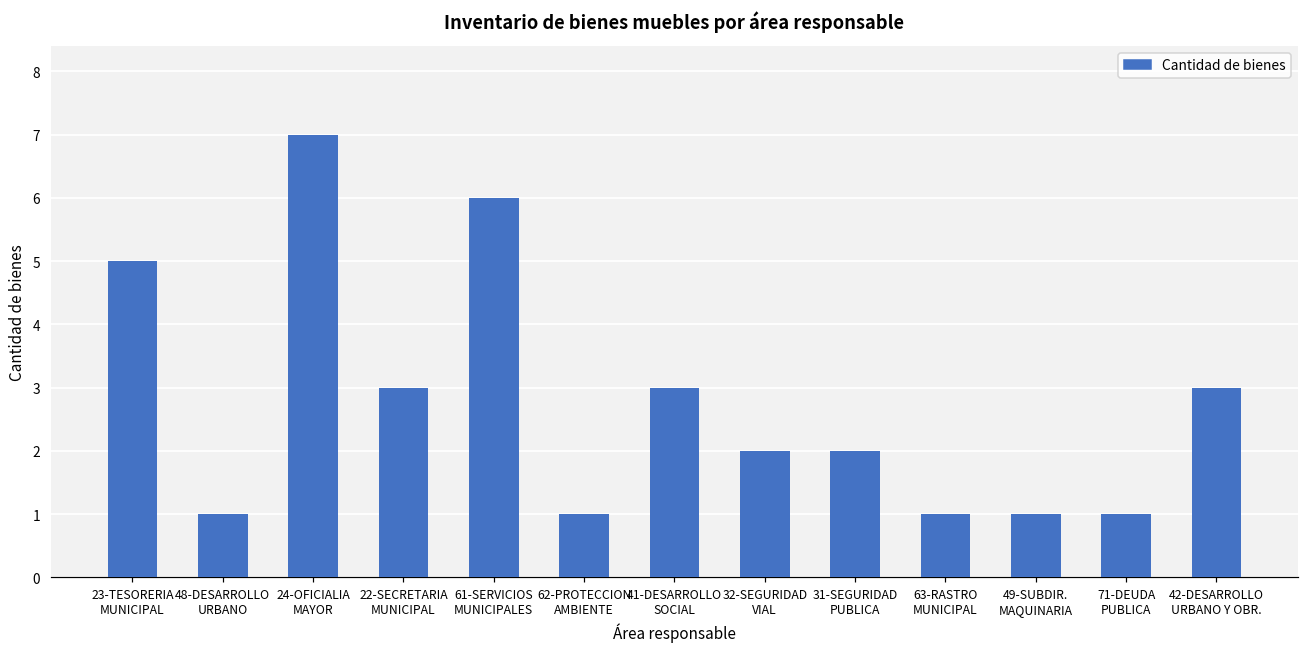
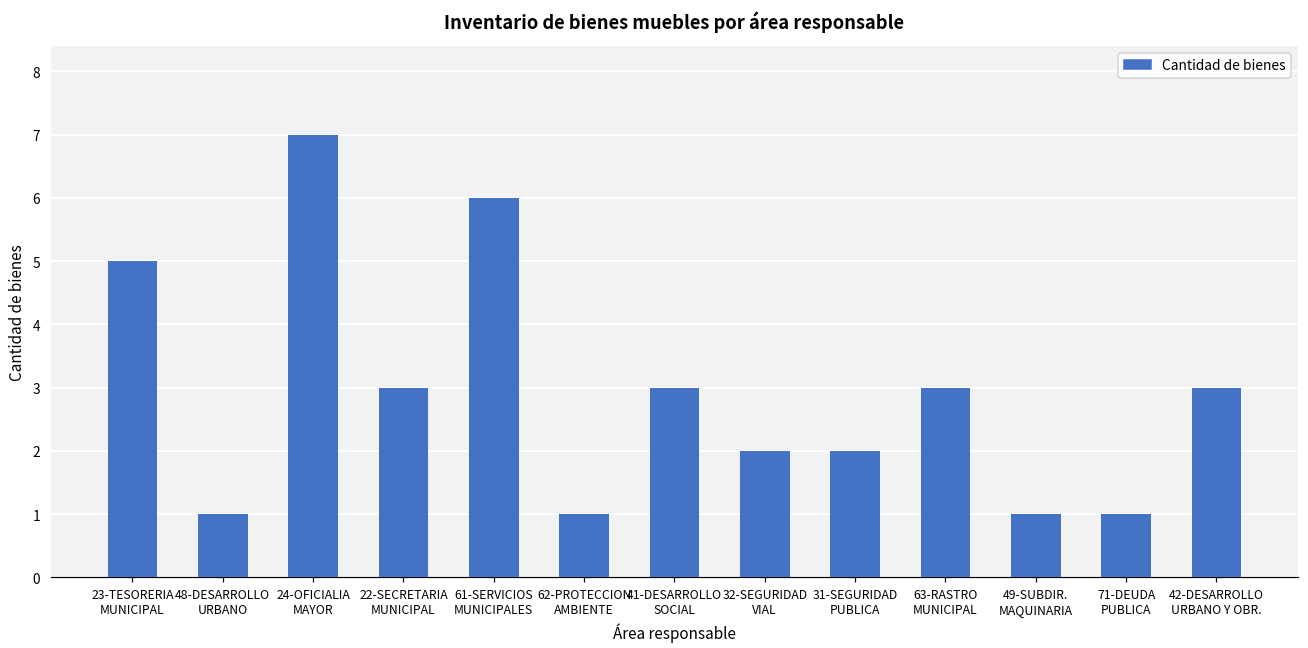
63-RASTRO MUNICIPAL: 1 -> 3
